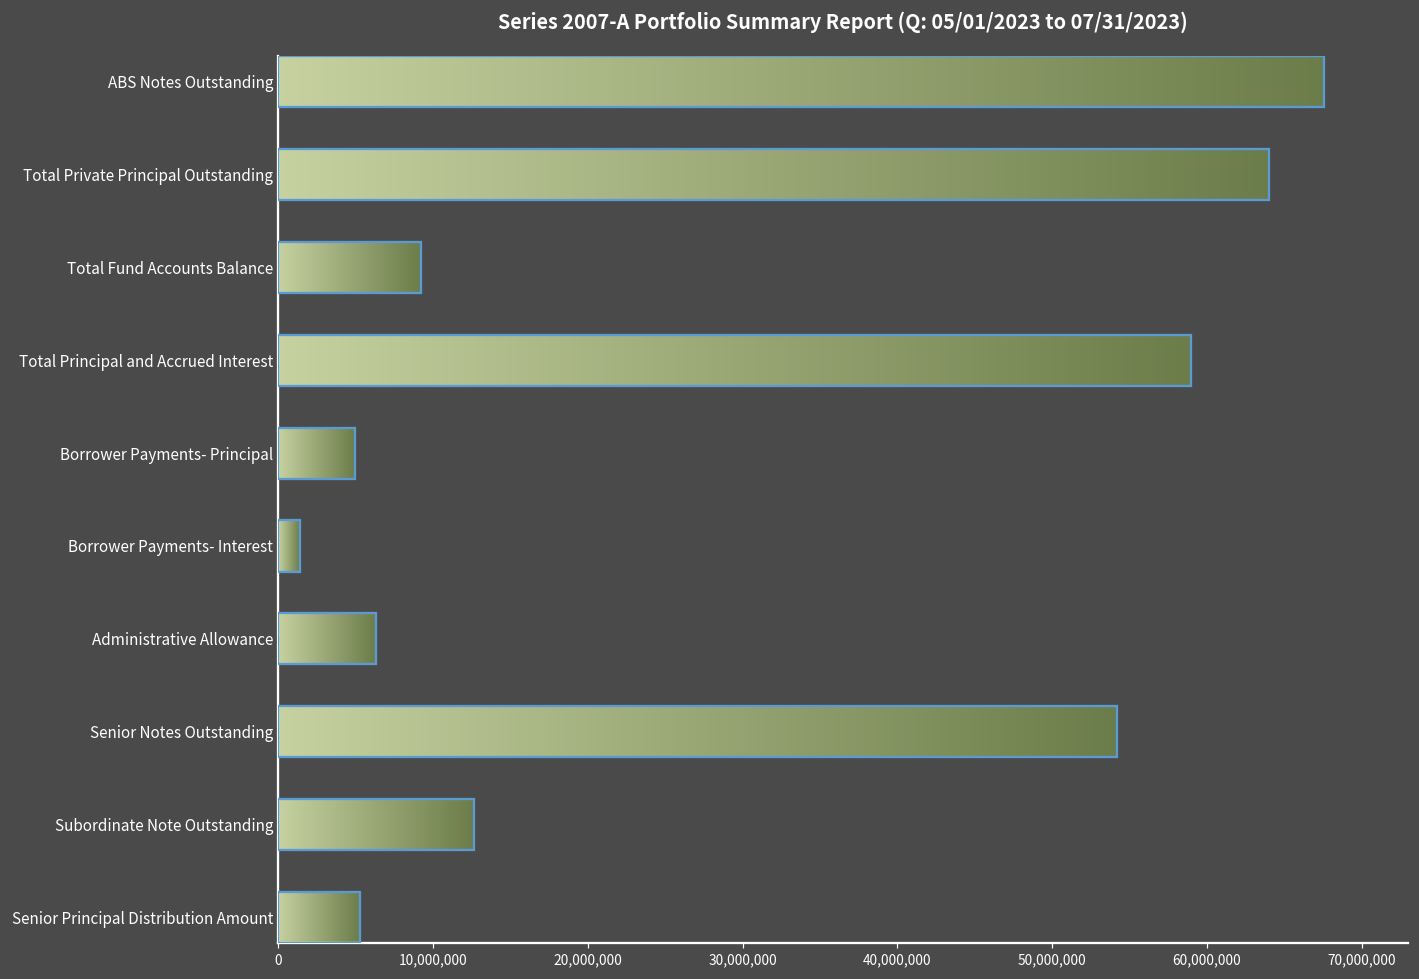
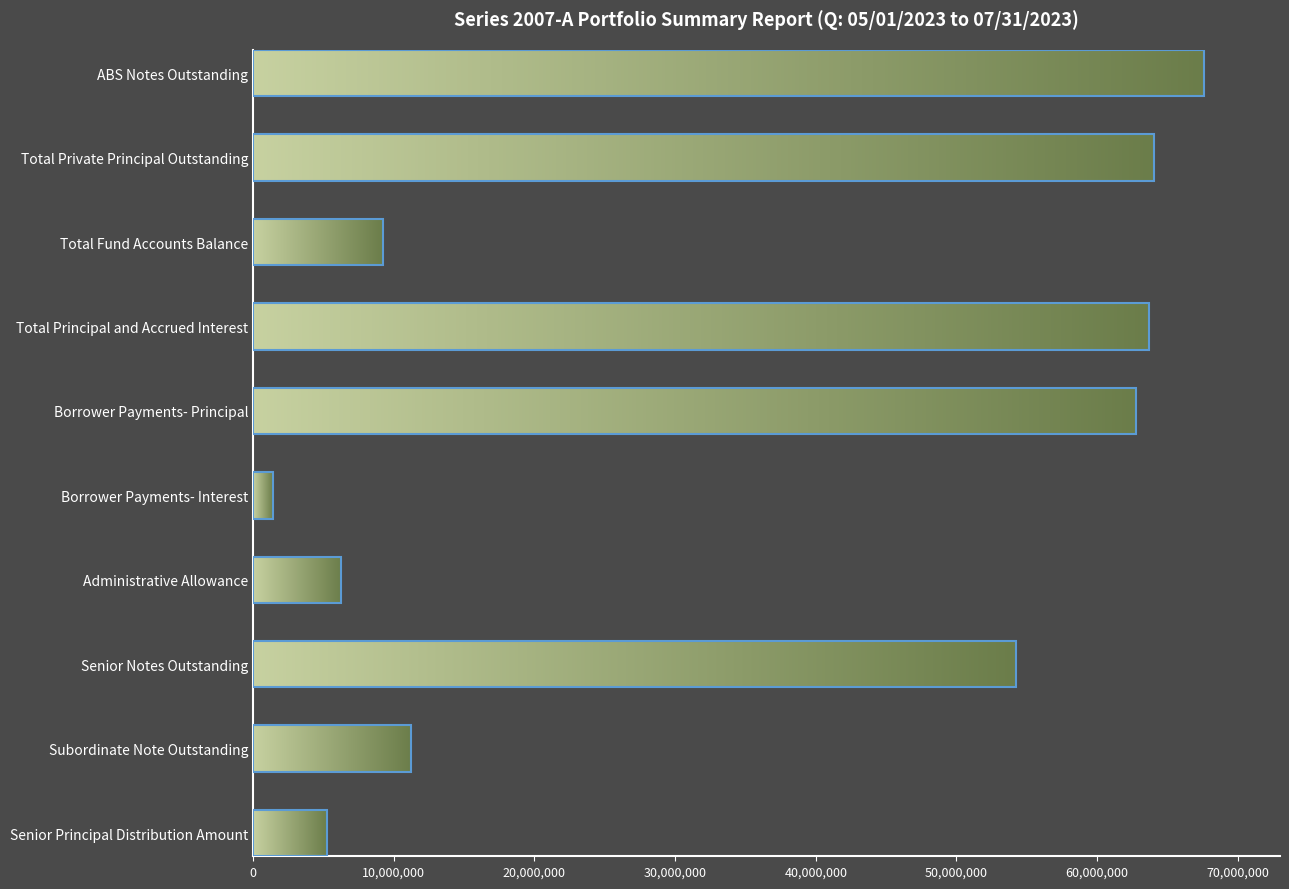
Total Principal and Accrued Interest: 59,000,000 -> 63,700,000
Borrower Payments- Principal: 5,000,000 -> 62,700,000
Subordinate Note Outstanding: 12,700,000 -> 11,200,000
